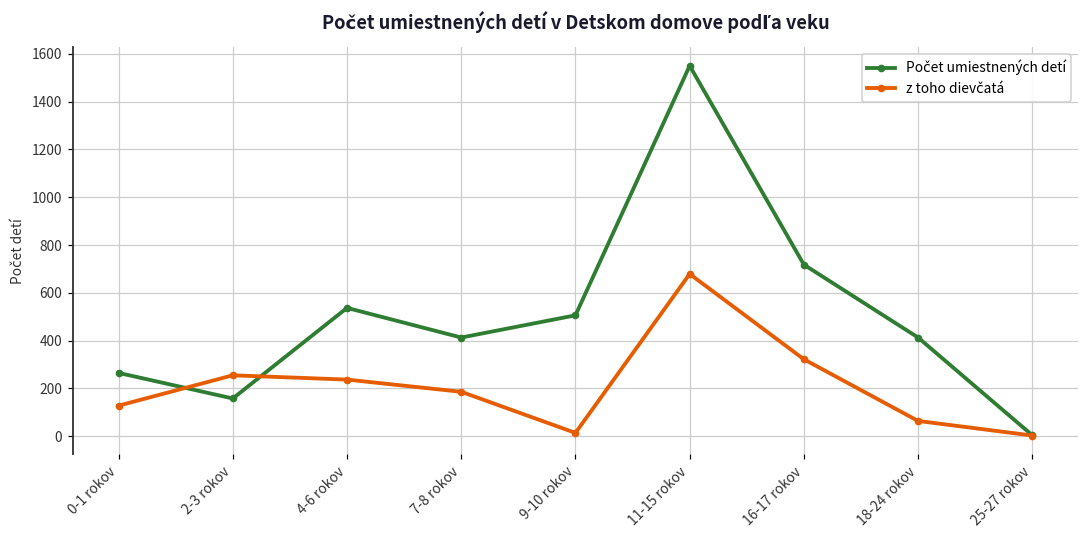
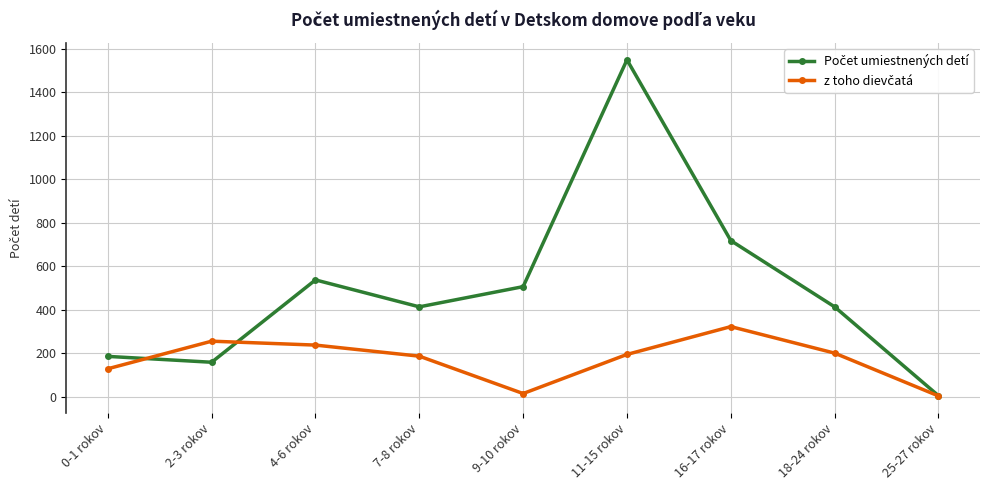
Počet umiestnených detí, 0-1 rokov: 270 -> 190
z toho dievčatá, 11-15 rokov: 680 -> 190
z toho dievčatá, 18-24 rokov: 60 -> 200
